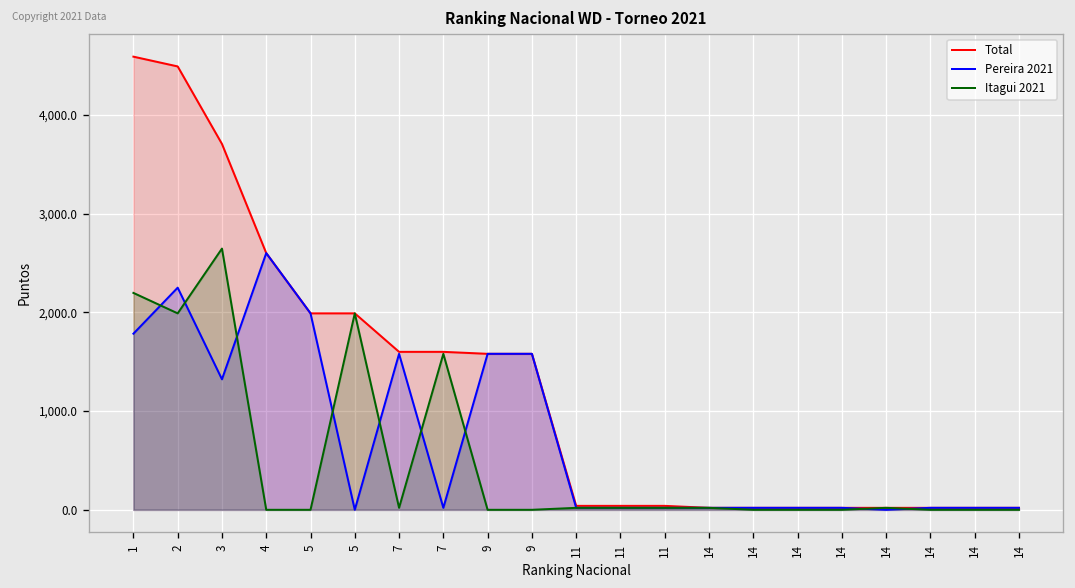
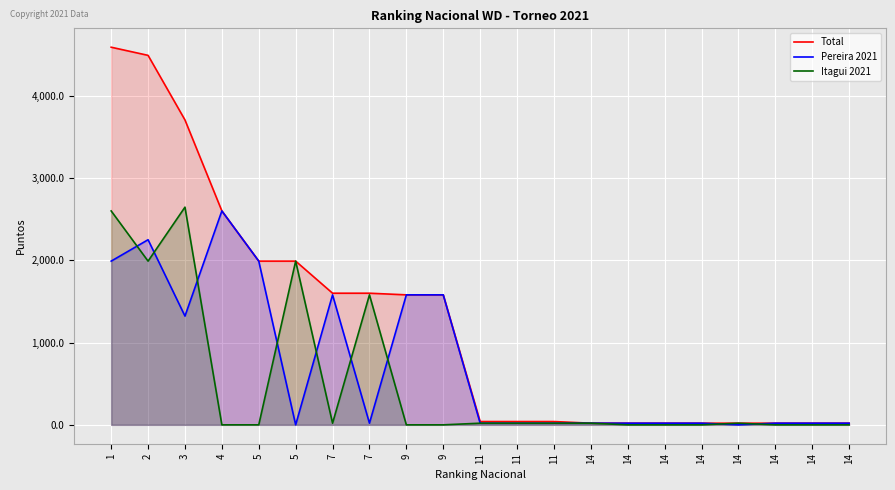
Pereira 2021, 1: 1,800 -> 2,000
Itagui 2021, 1: 2,200 -> 2,600
